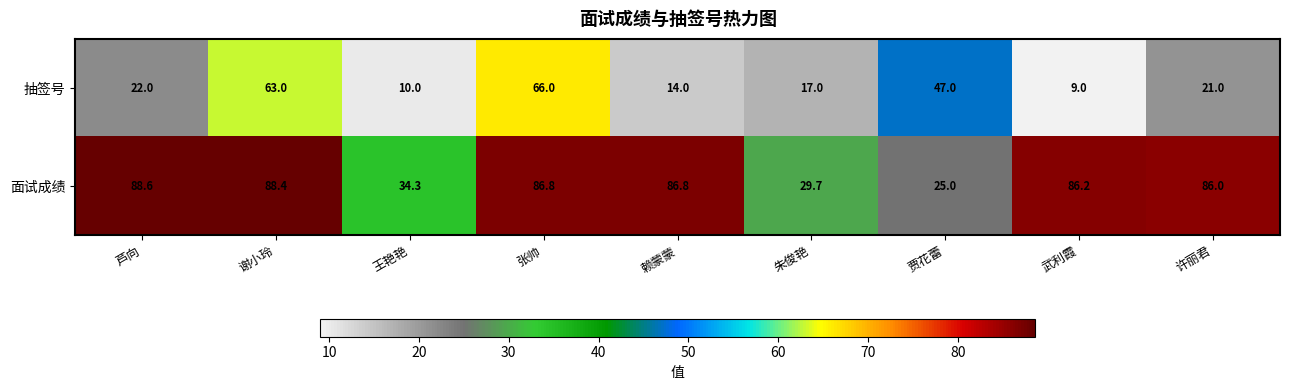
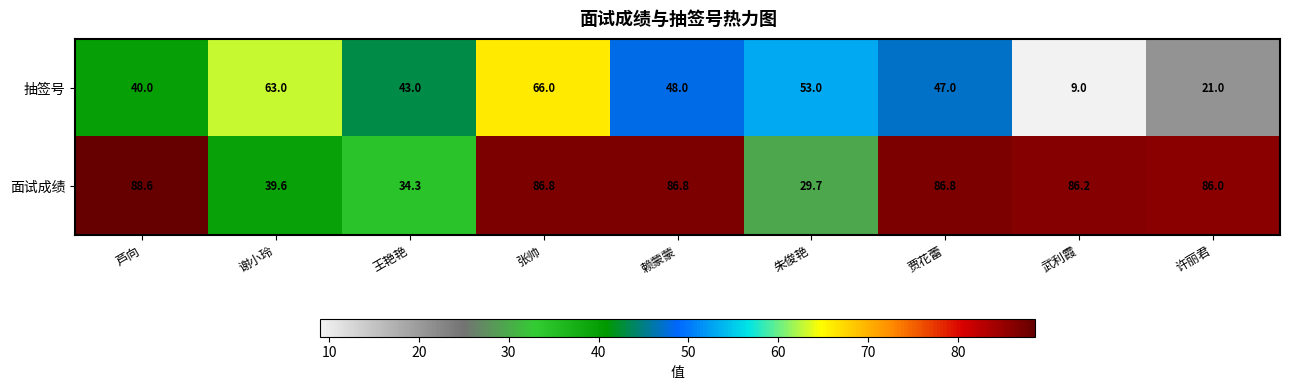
抽签号, 芦向: 22.0 -> 40.0
抽签号, 王艳艳: 10.0 -> 43.0
抽签号, 赖蒙蒙: 14.0 -> 48.0
抽签号, 朱俊艳: 17.0 -> 53.0
面试成绩, 谢小玲: 88.4 -> 39.6
面试成绩, 贾花蕾: 25.0 -> 86.8
